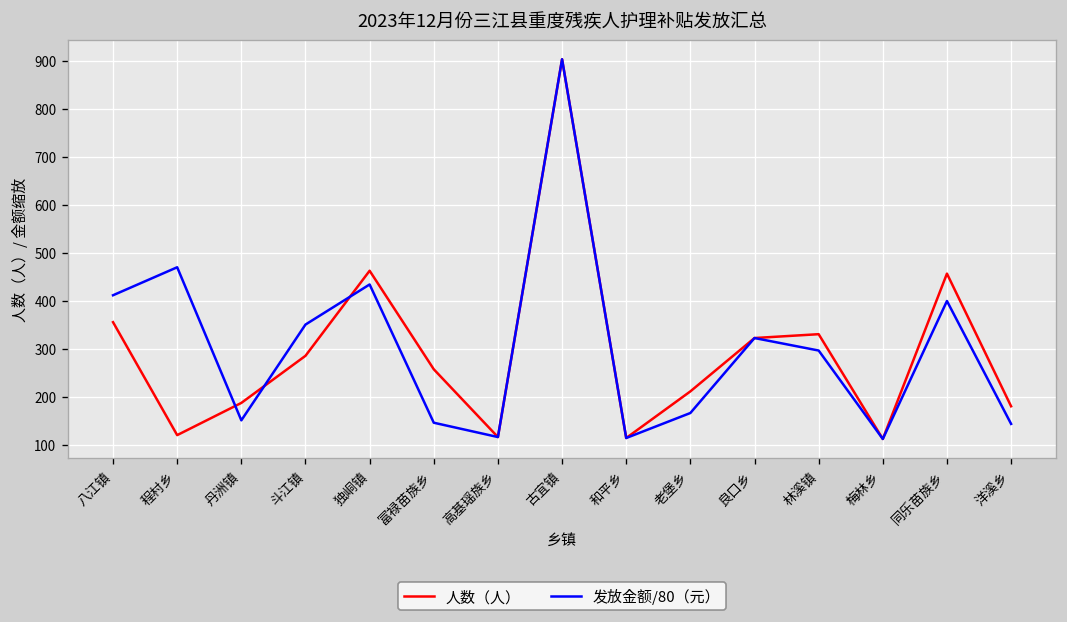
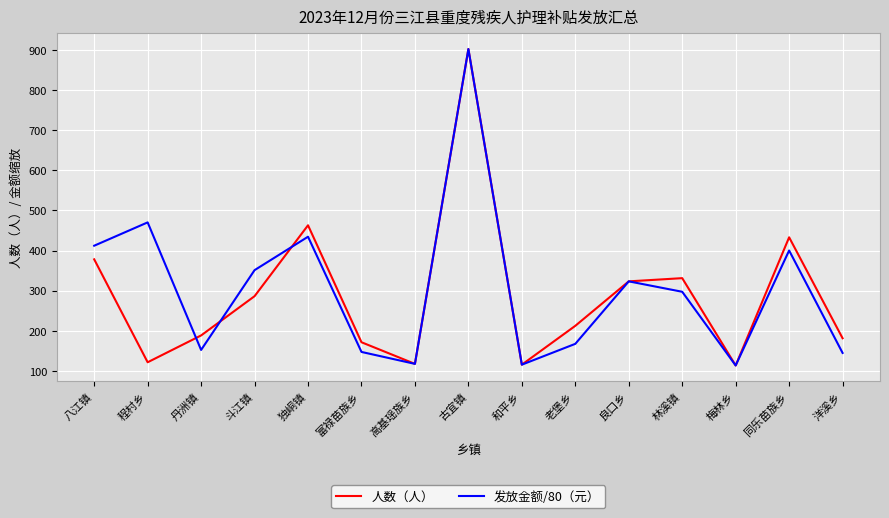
人数（人）, 八江镇: 360 -> 380
人数（人）, 富禄苗族乡: 260 -> 170
人数（人）, 同乐苗族乡: 460 -> 430
